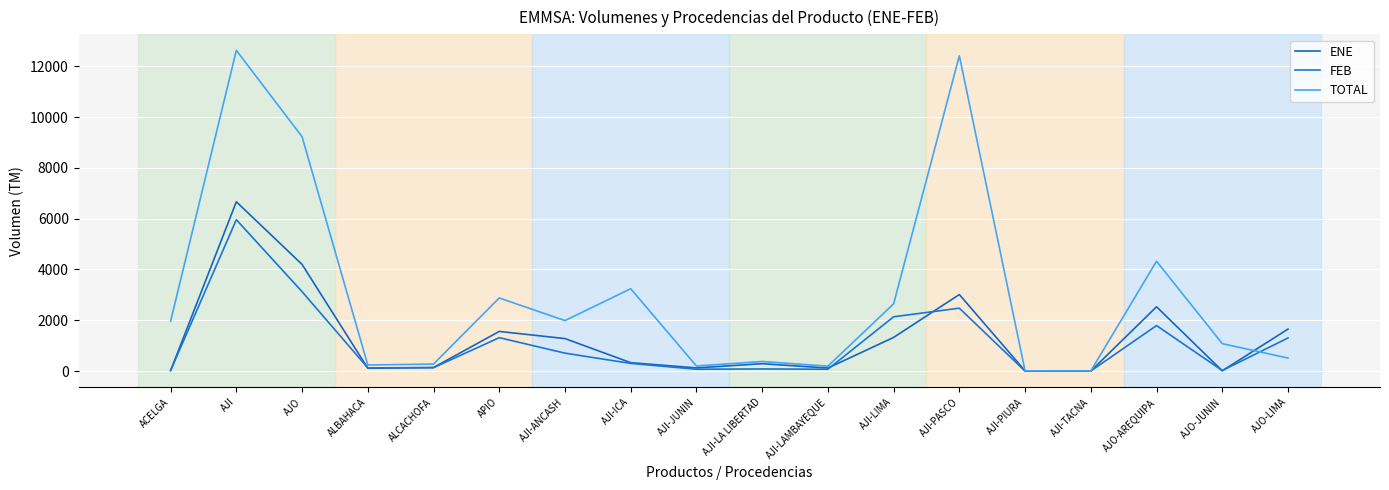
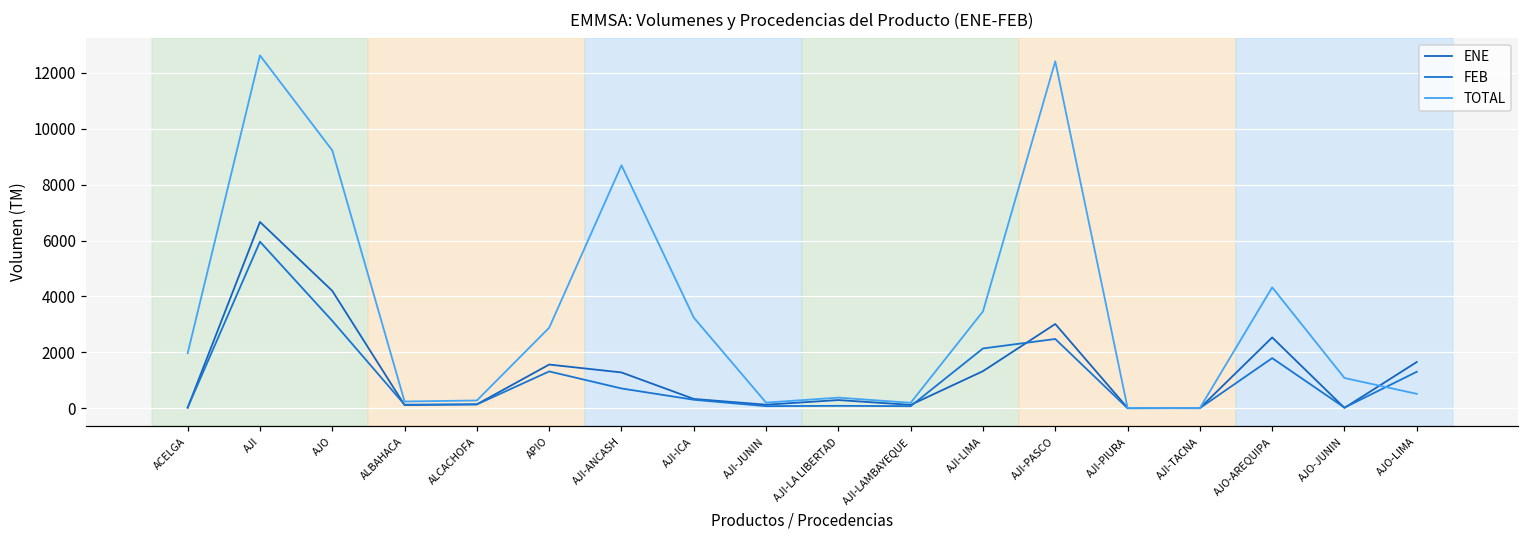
TOTAL, AJI-ANCASH: 2000 -> 8700
TOTAL, AJI-LIMA: 2600 -> 3500
